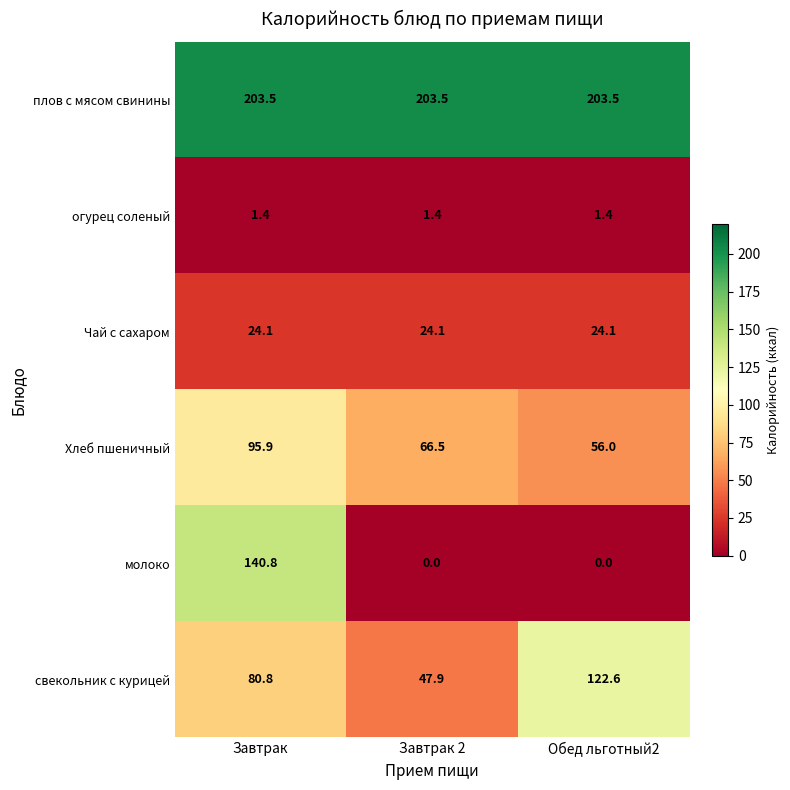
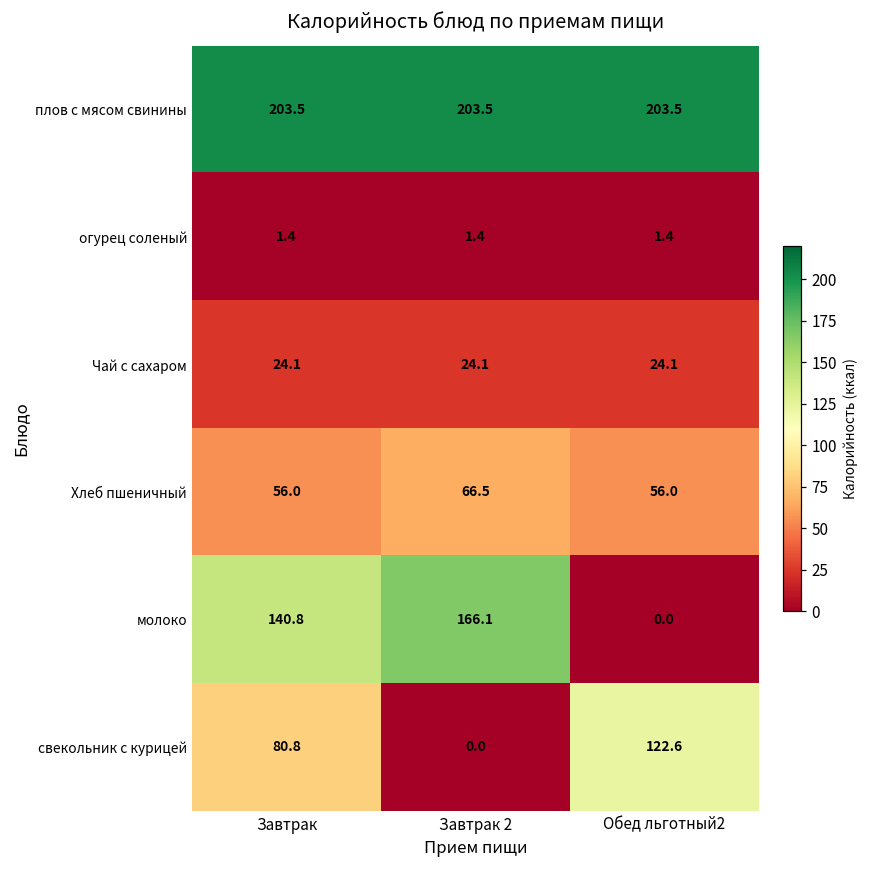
Хлеб пшеничный, Завтрак: 95.9 -> 56.0
молоко, Завтрак 2: 0.0 -> 166.1
свекольник с курицей, Завтрак 2: 47.9 -> 0.0
